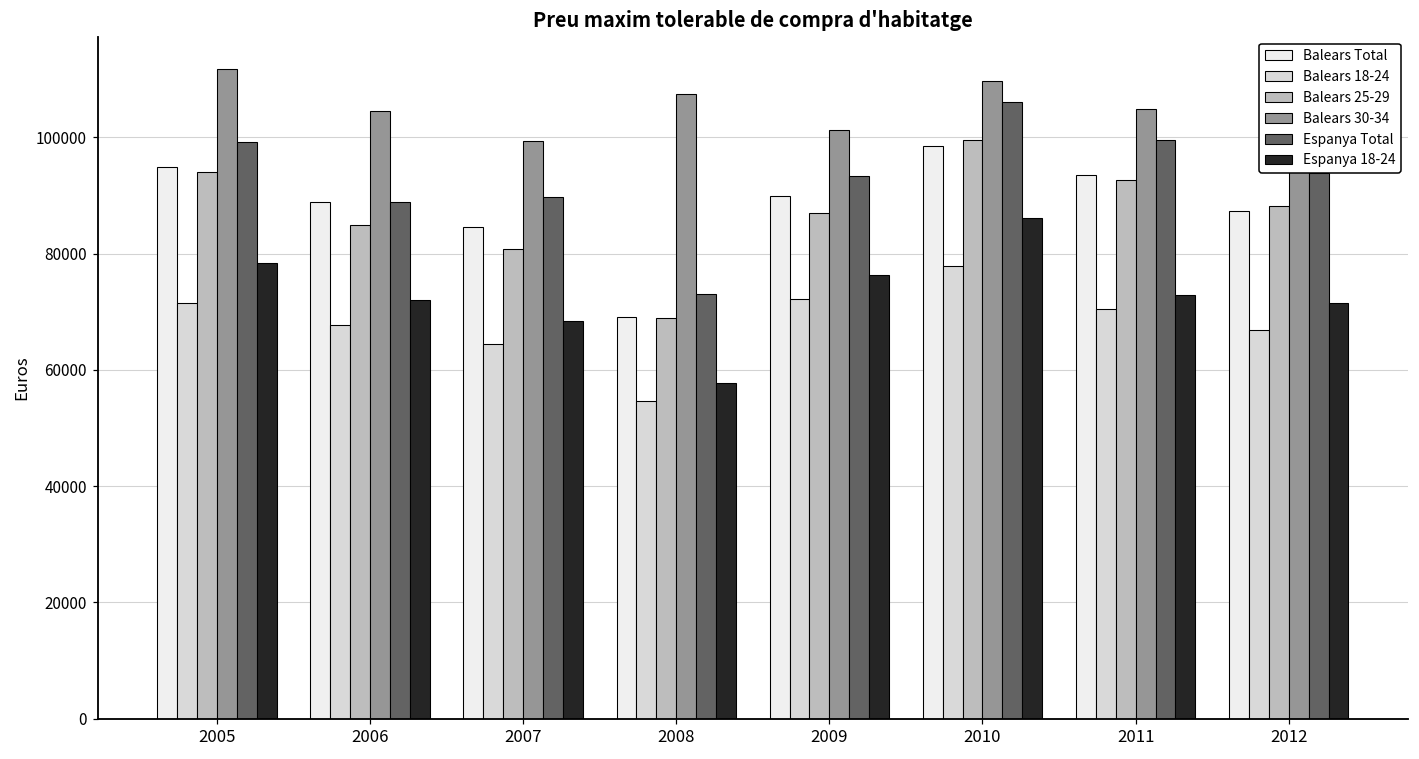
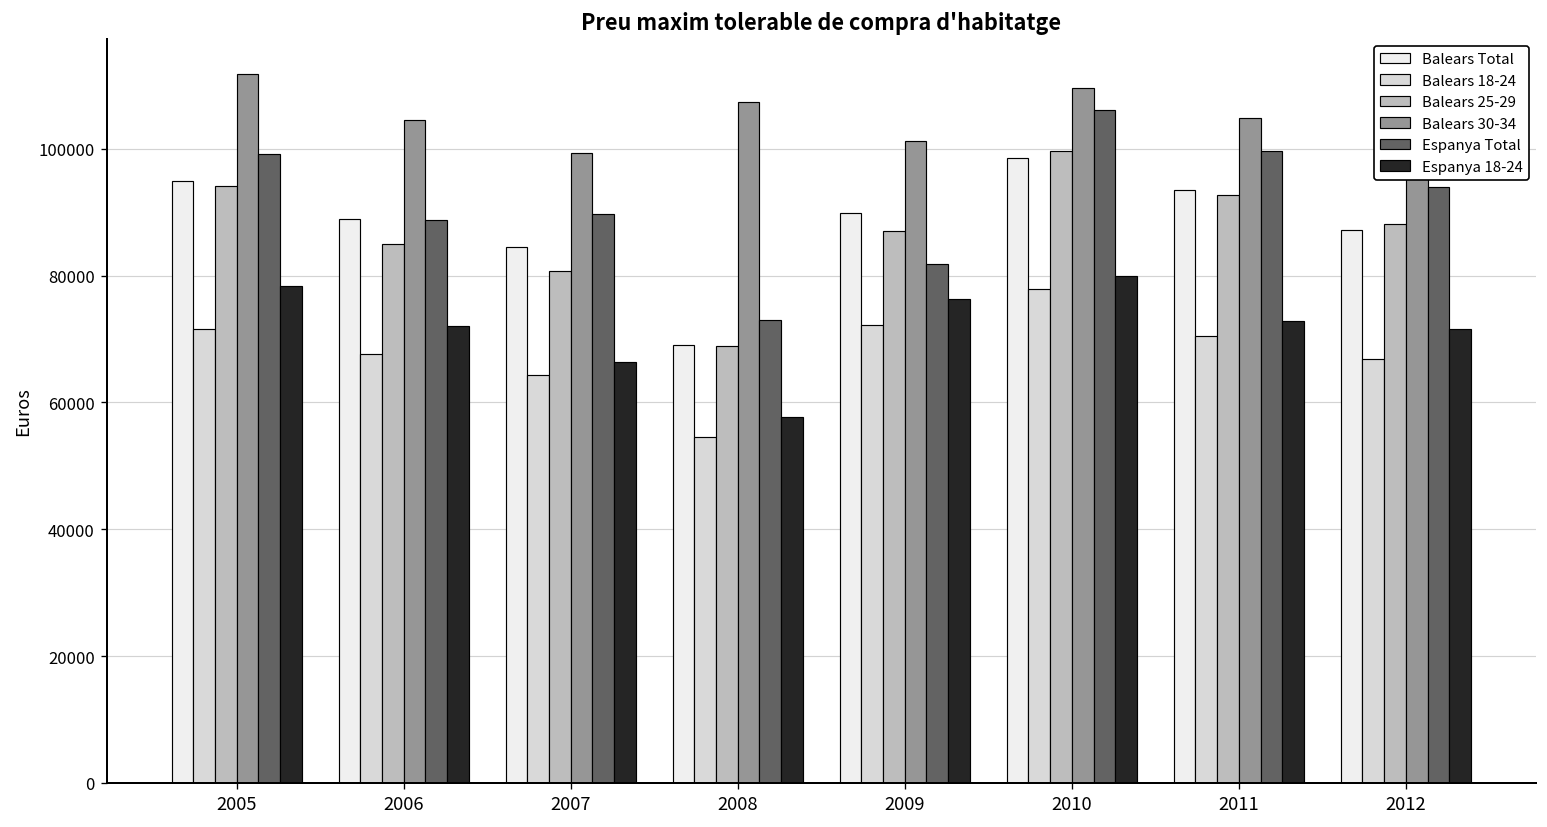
Espanya 18-24, 2007: 68000 -> 66000
Espanya Total, 2009: 93000 -> 82000
Espanya 18-24, 2010: 86000 -> 80000
